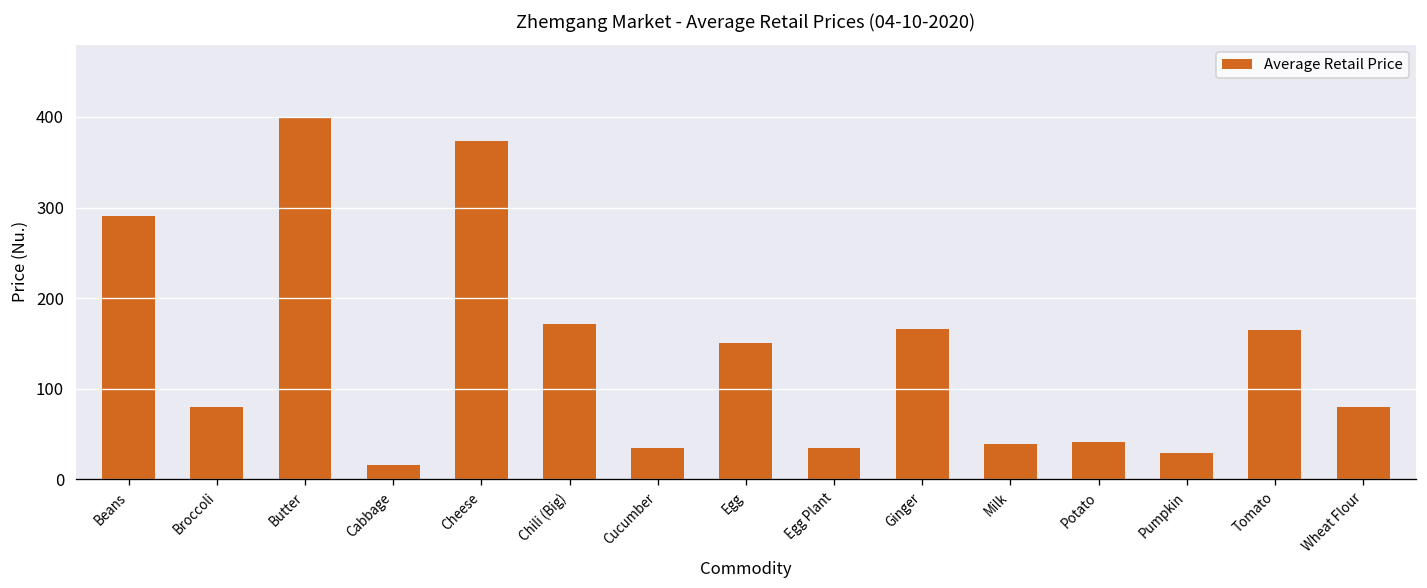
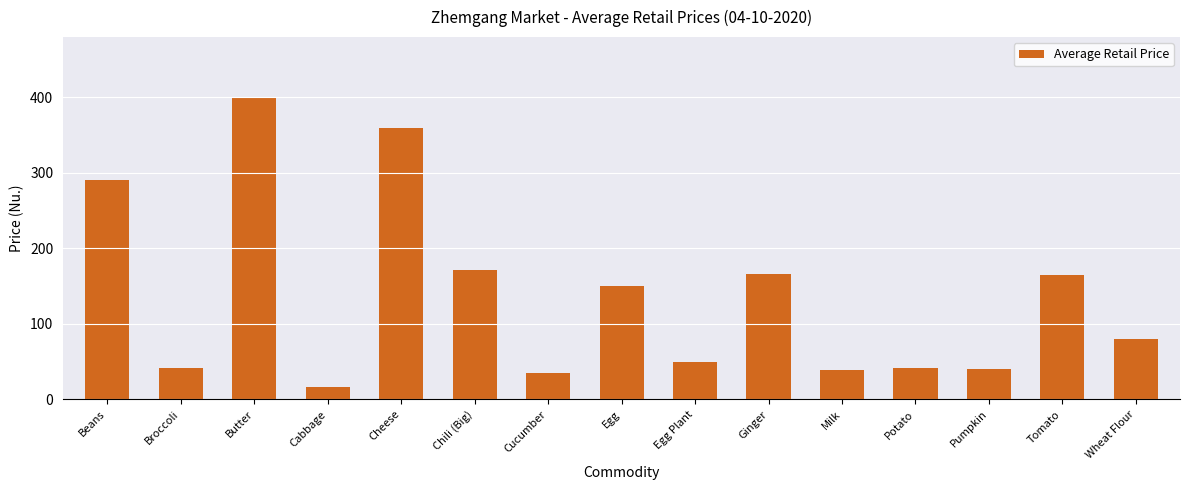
Broccoli: 80 -> 40
Cheese: 370 -> 360
Egg Plant: 40 -> 50
Pumpkin: 30 -> 40
